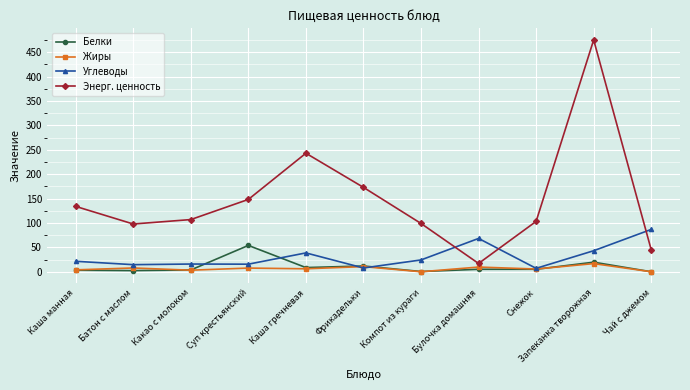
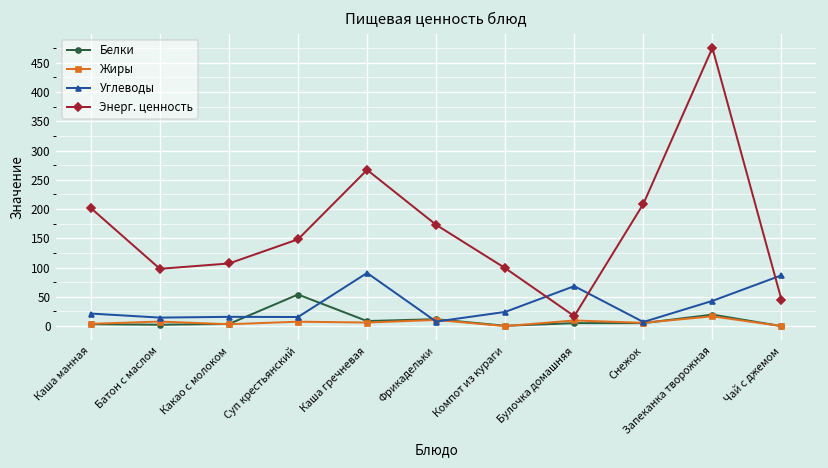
Энерг. ценность, Каша манная: 130 -> 200
Углеводы, Каша гречневая: 40 -> 90
Энерг. ценность, Каша гречневая: 240 -> 270
Энерг. ценность, Снежок: 100 -> 210
